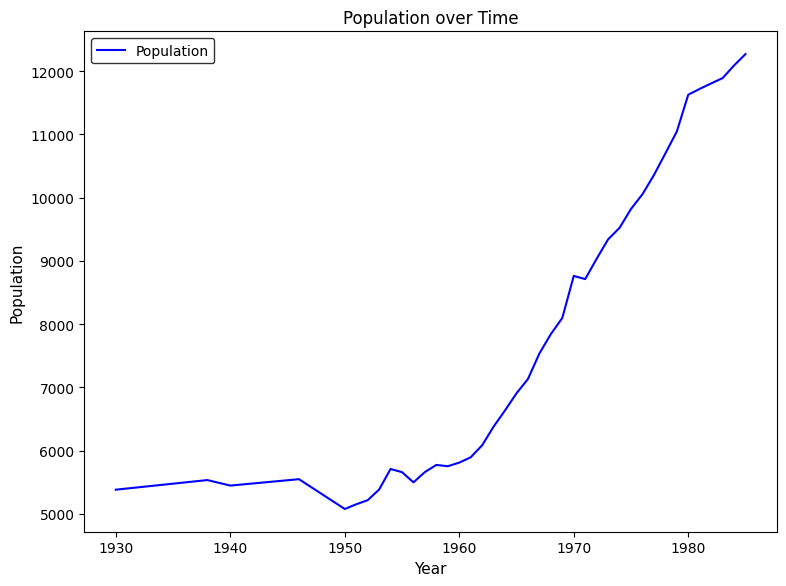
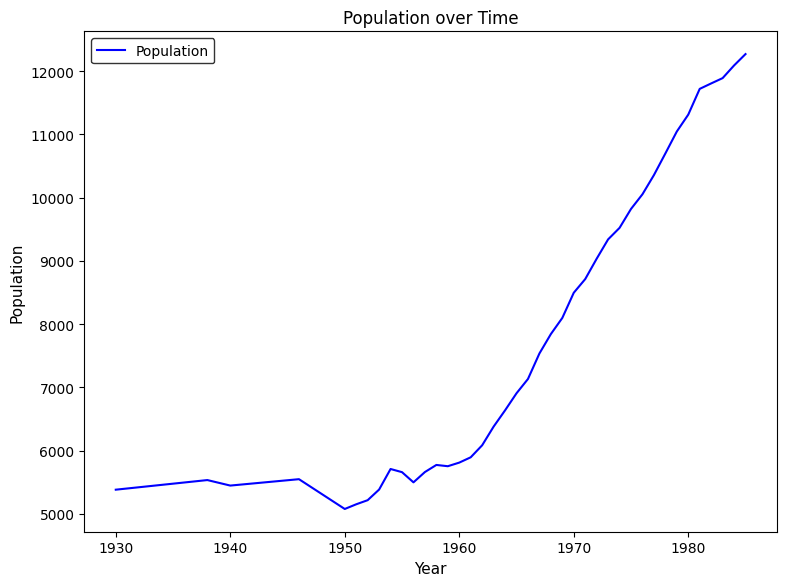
1970: 8800 -> 8500
1980: 11600 -> 11300
